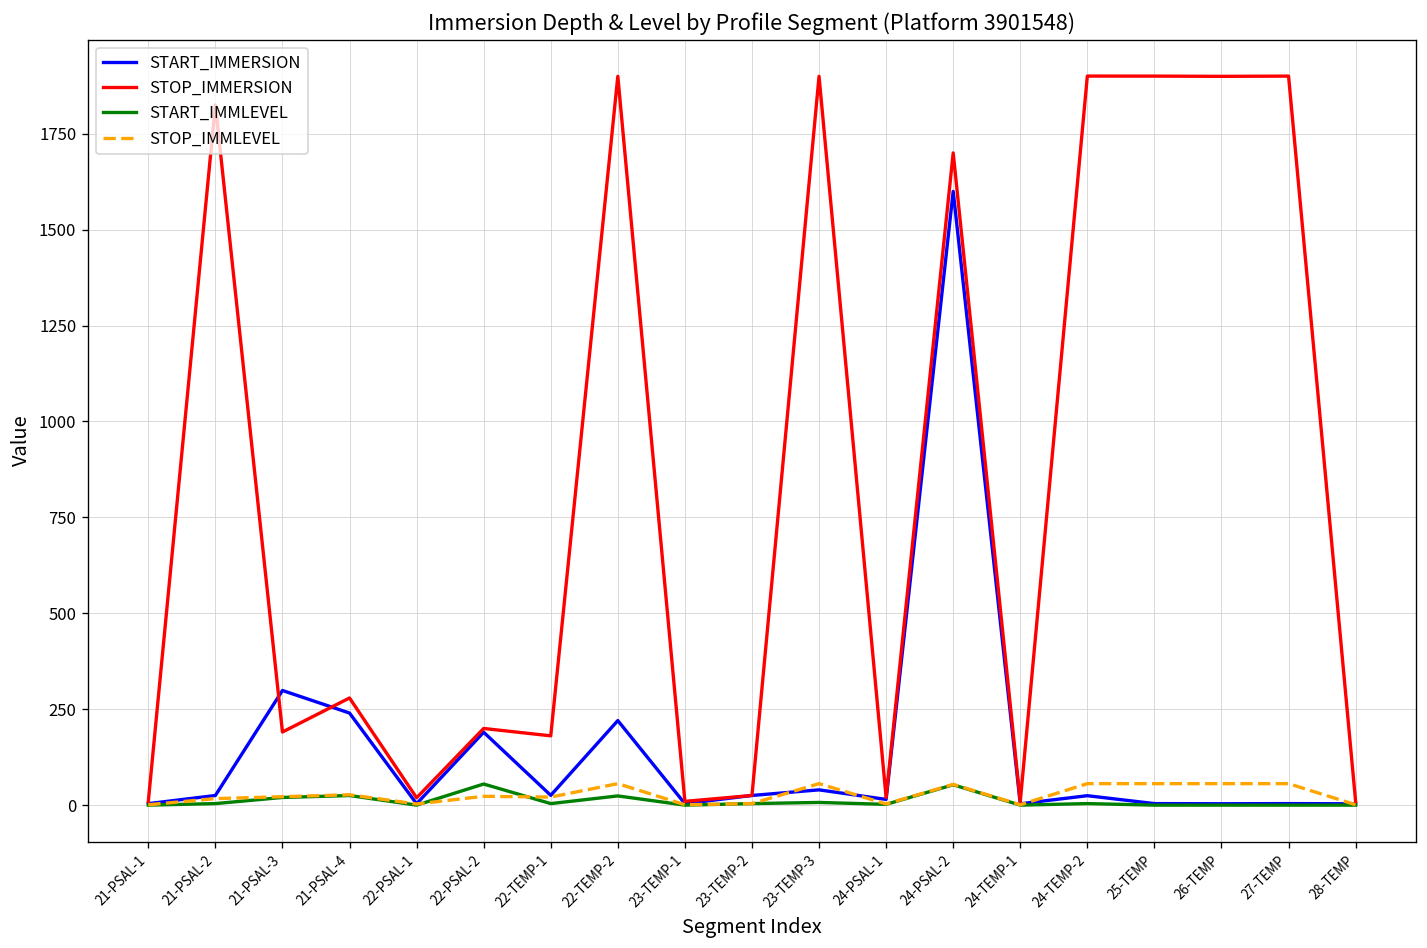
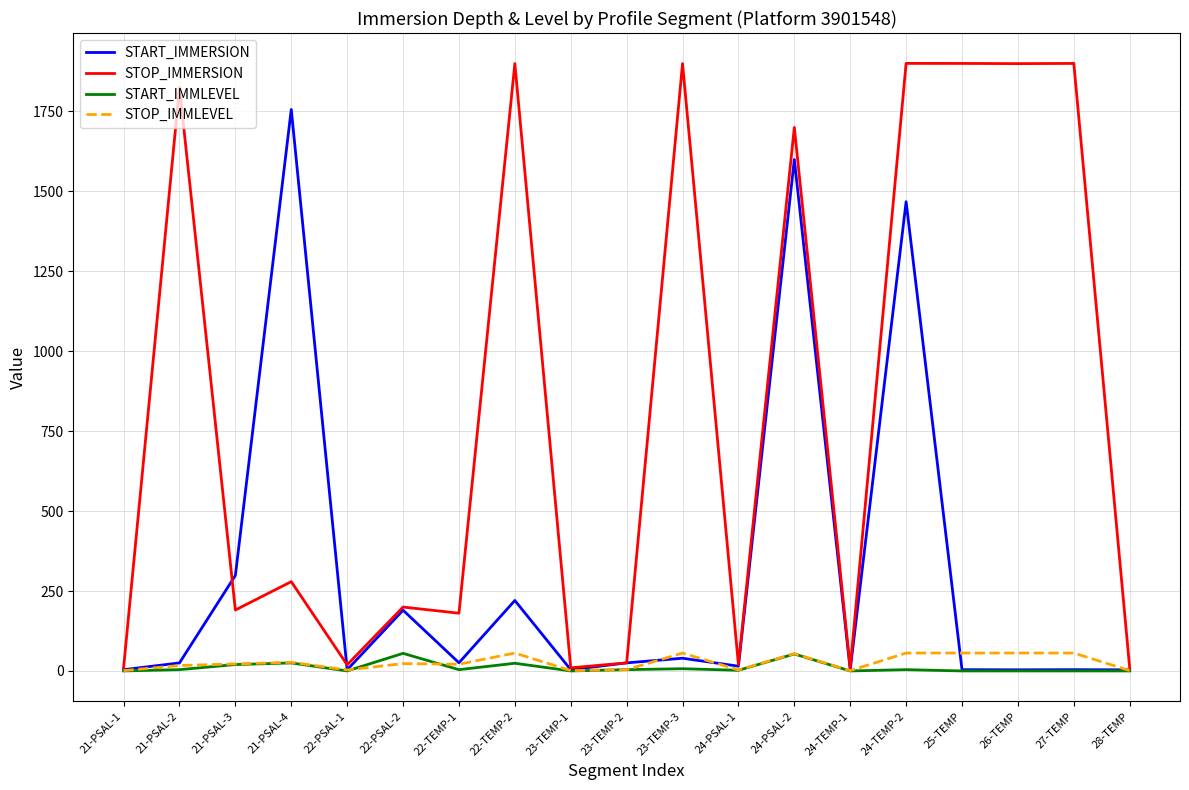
START_IMMERSION, 21-PSAL-4: 240 -> 1760
START_IMMERSION, 24-TEMP-2: 20 -> 1470
